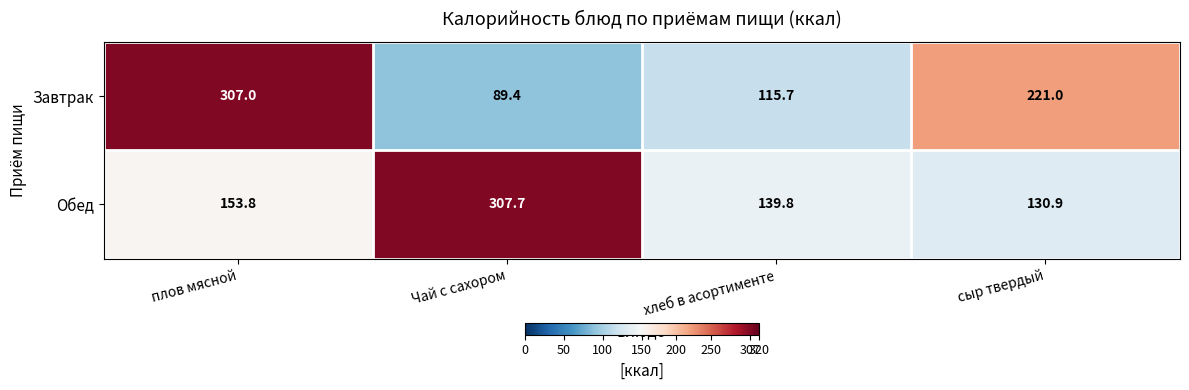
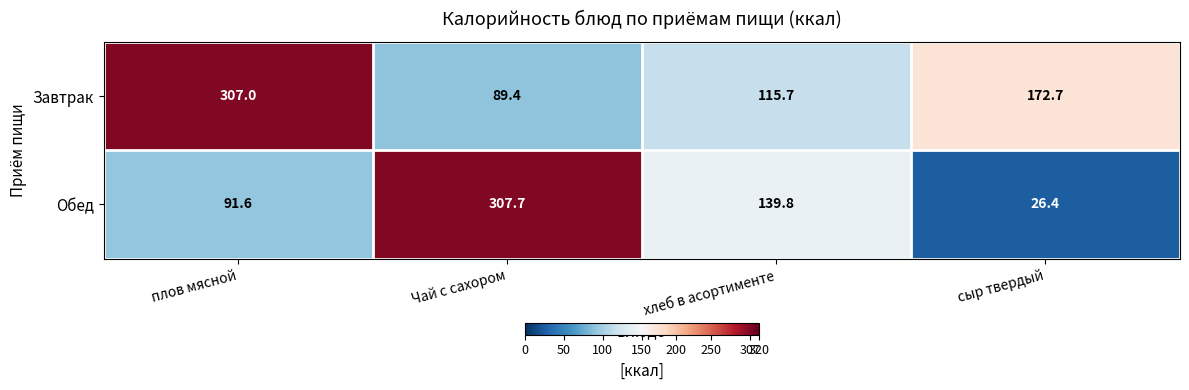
Завтрак, сыр твердый: 221.0 -> 172.7
Обед, плов мясной: 153.8 -> 91.6
Обед, сыр твердый: 130.9 -> 26.4
